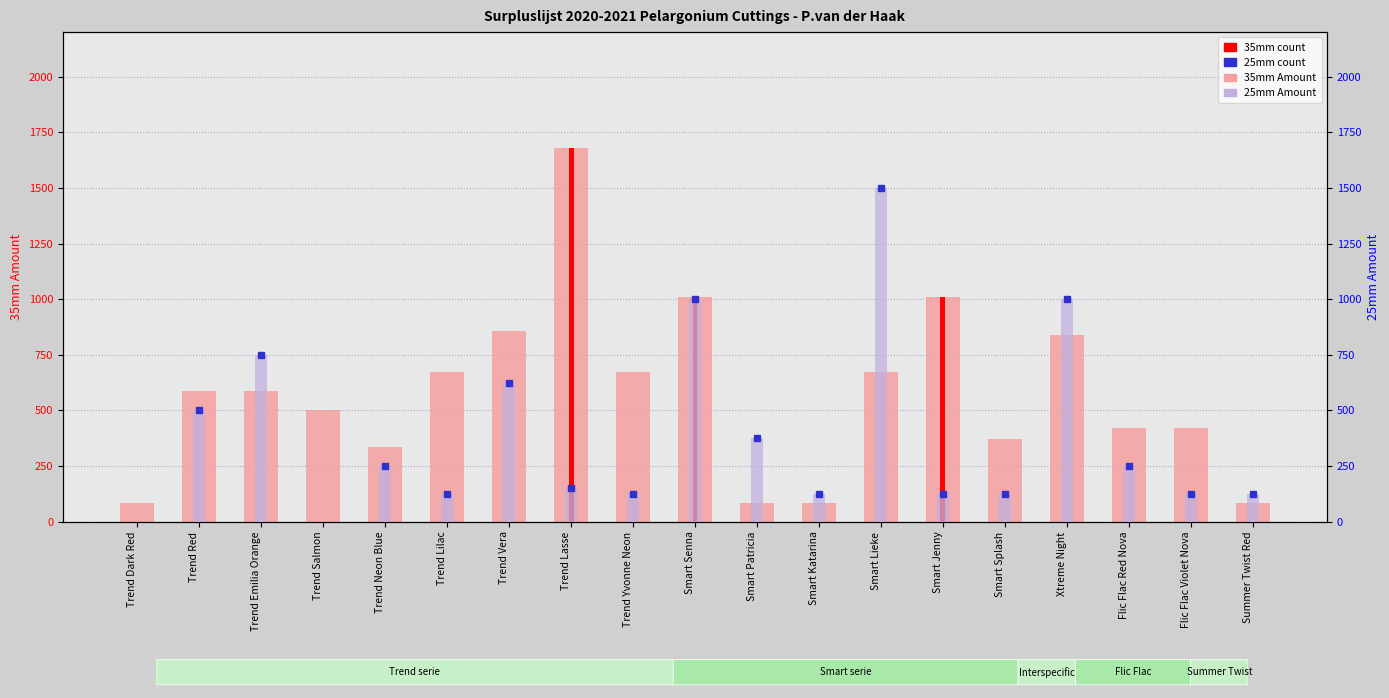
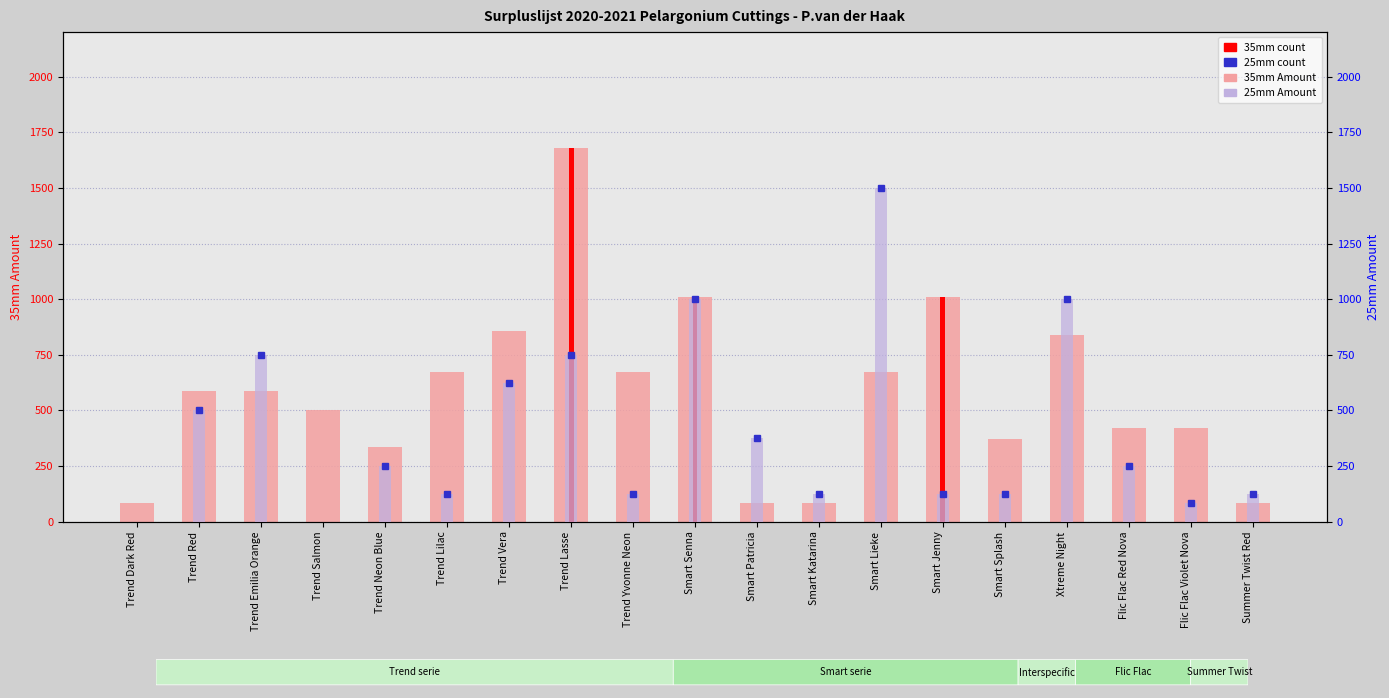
25mm Amount, Trend Lasse: 150 -> 750
25mm Amount, Flic Flac Violet Nova: 130 -> 80
